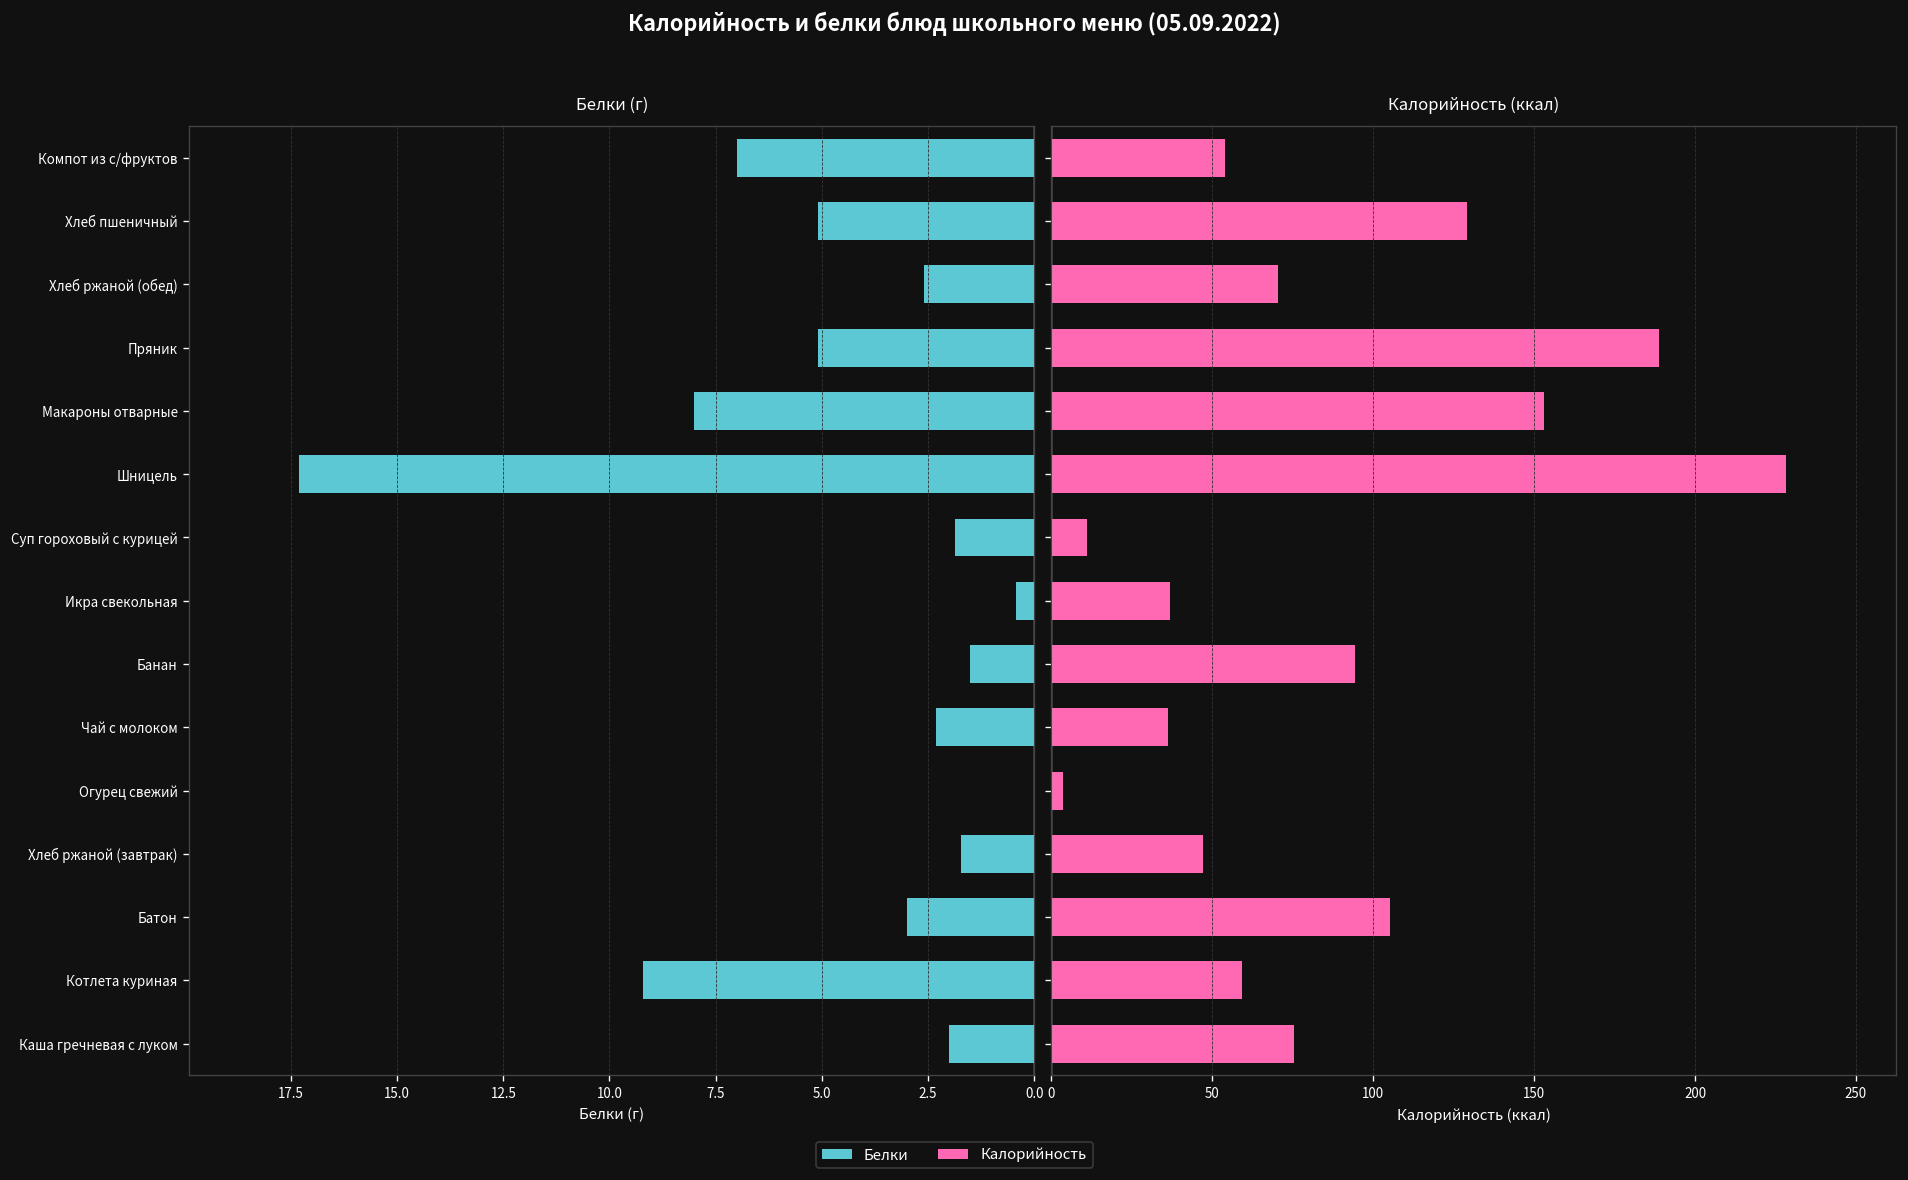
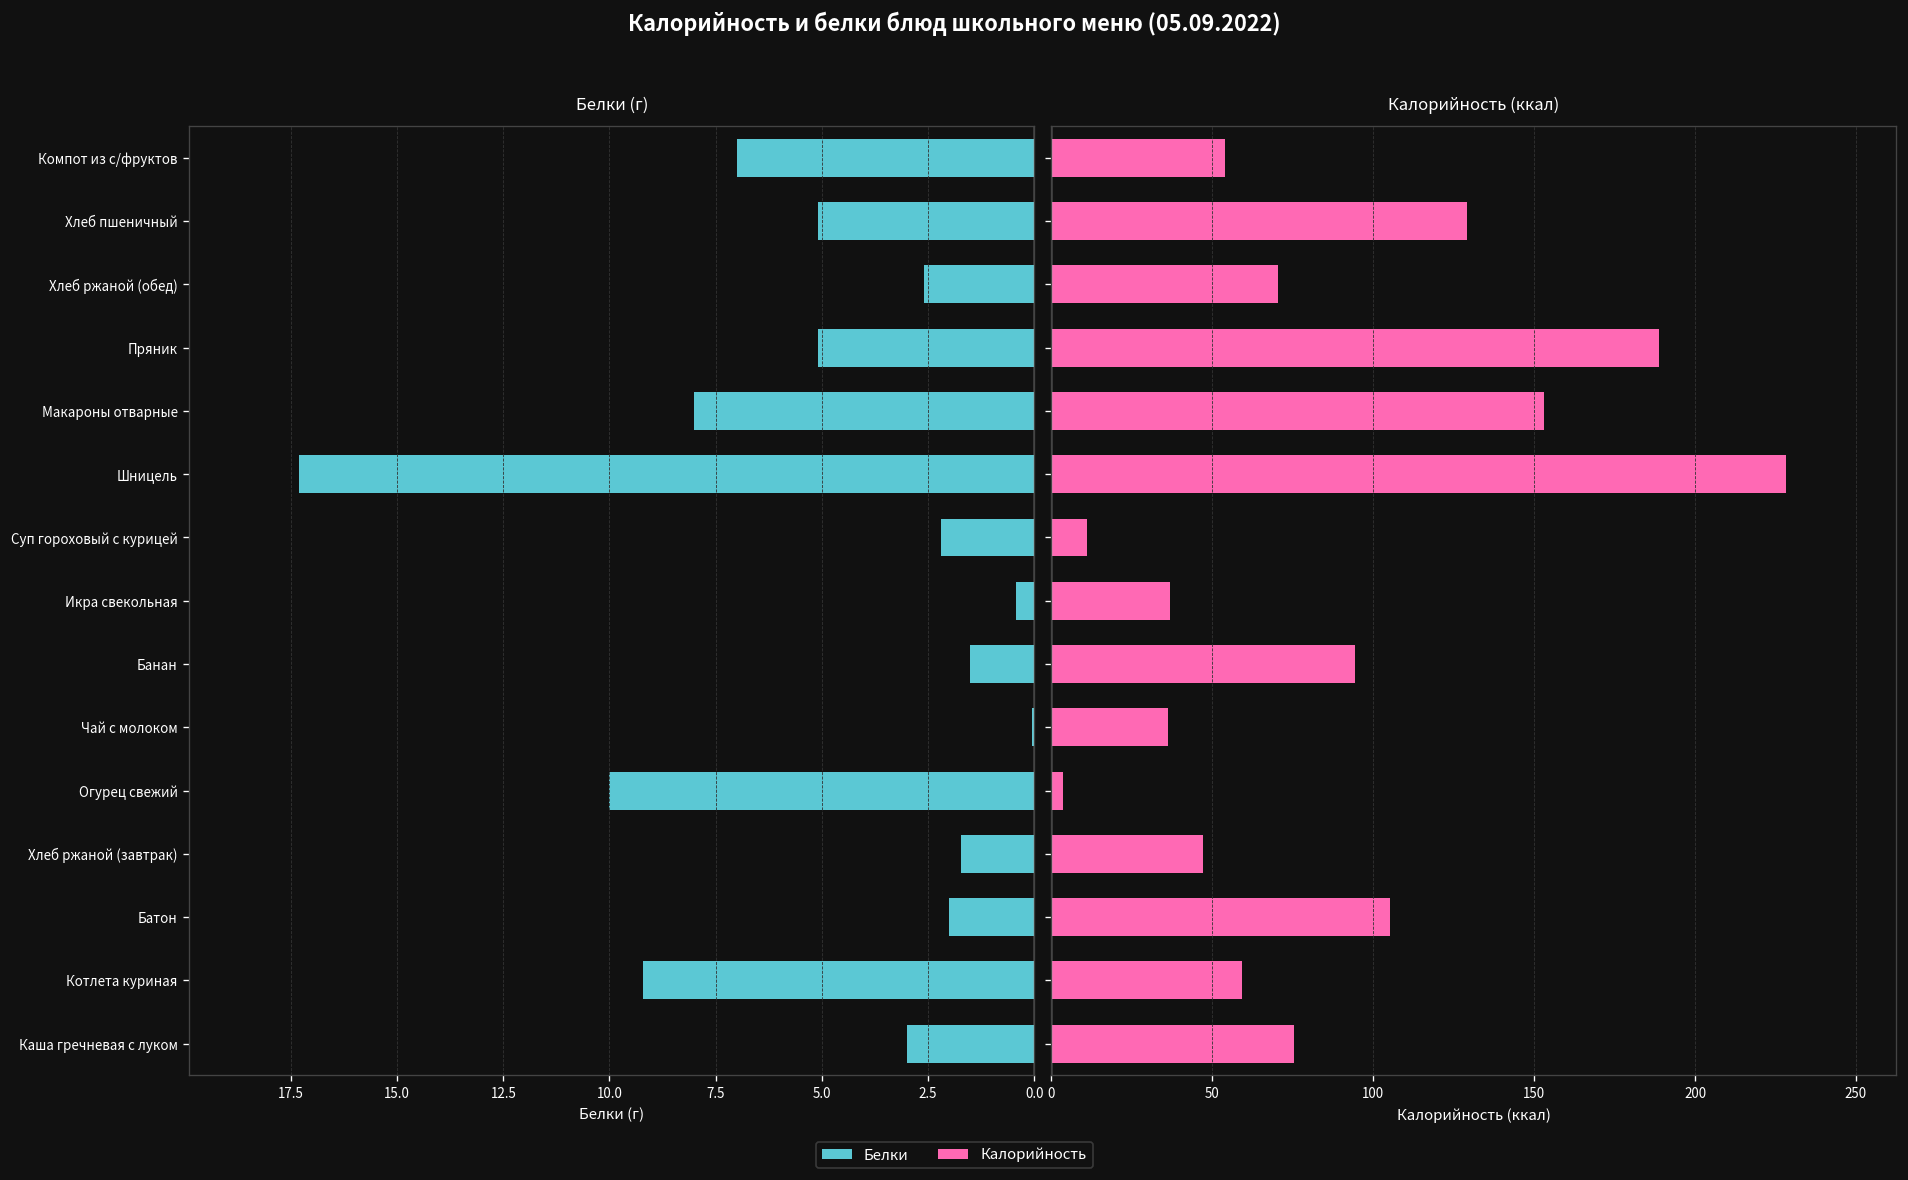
Белки (г), Суп гороховый с курицей: 1.9 -> 2.2
Белки (г), Чай с молоком: 2.3 -> 0.1
Белки (г), Огурец свежий: 0 -> 10
Белки (г), Батон: 3 -> 2
Белки (г), Каша гречневая с луком: 2 -> 3
